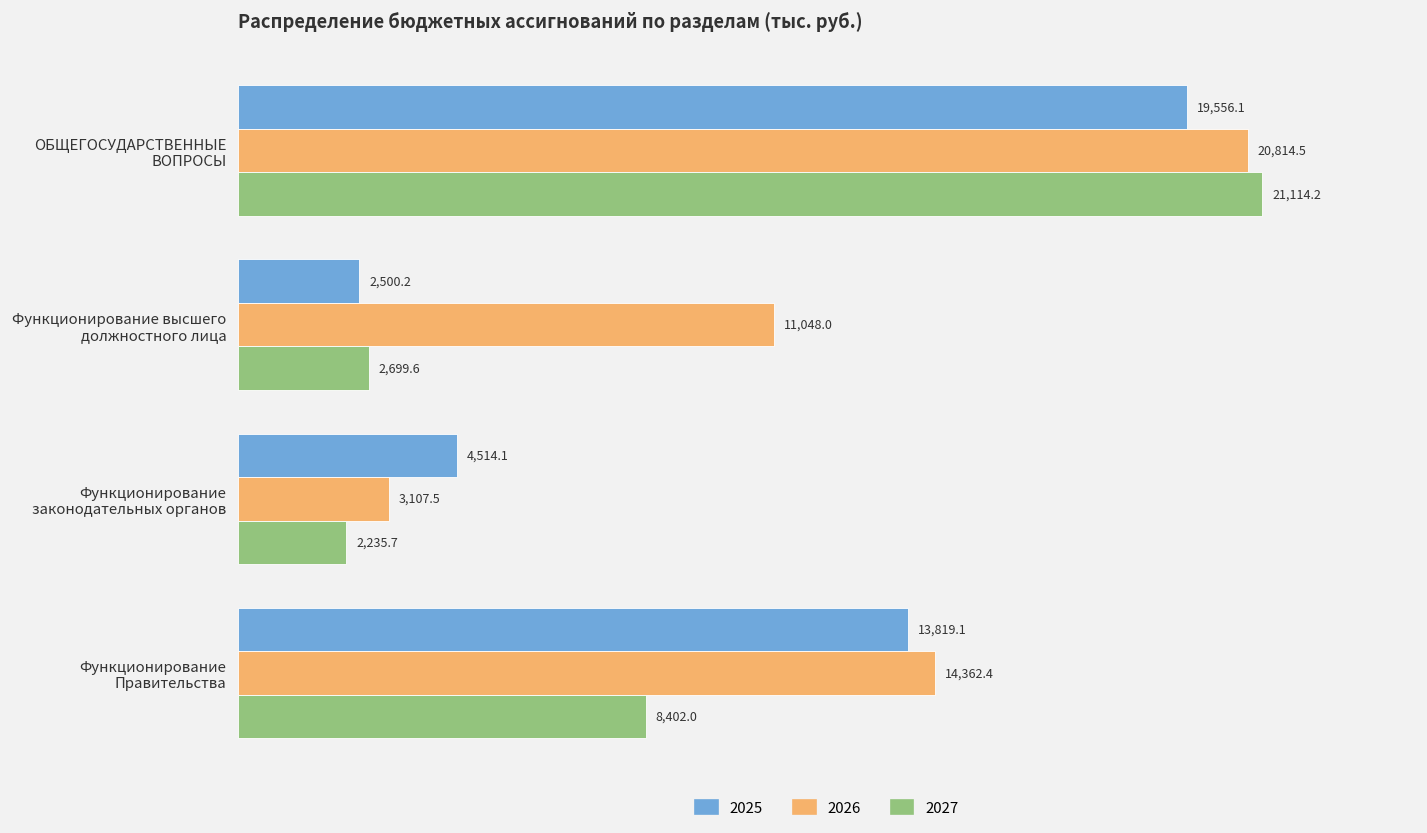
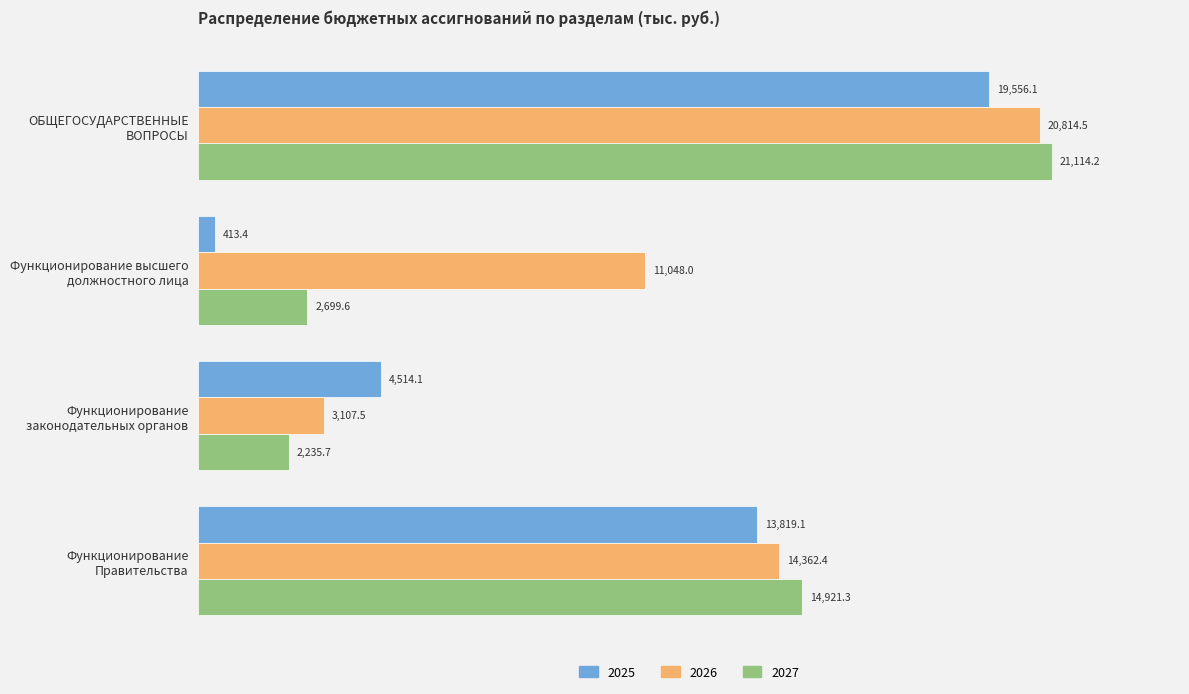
2025, Функционирование высшего должностного лица: 2,500.2 -> 413.4
2027, Функционирование Правительства: 8,402.0 -> 14,921.3
